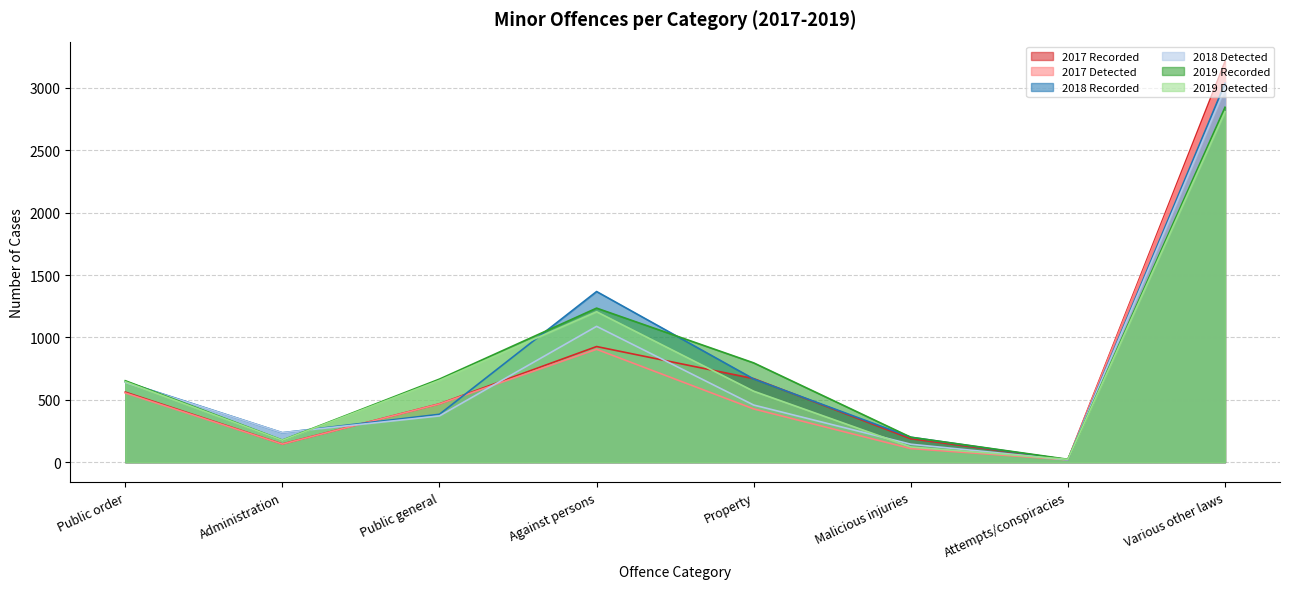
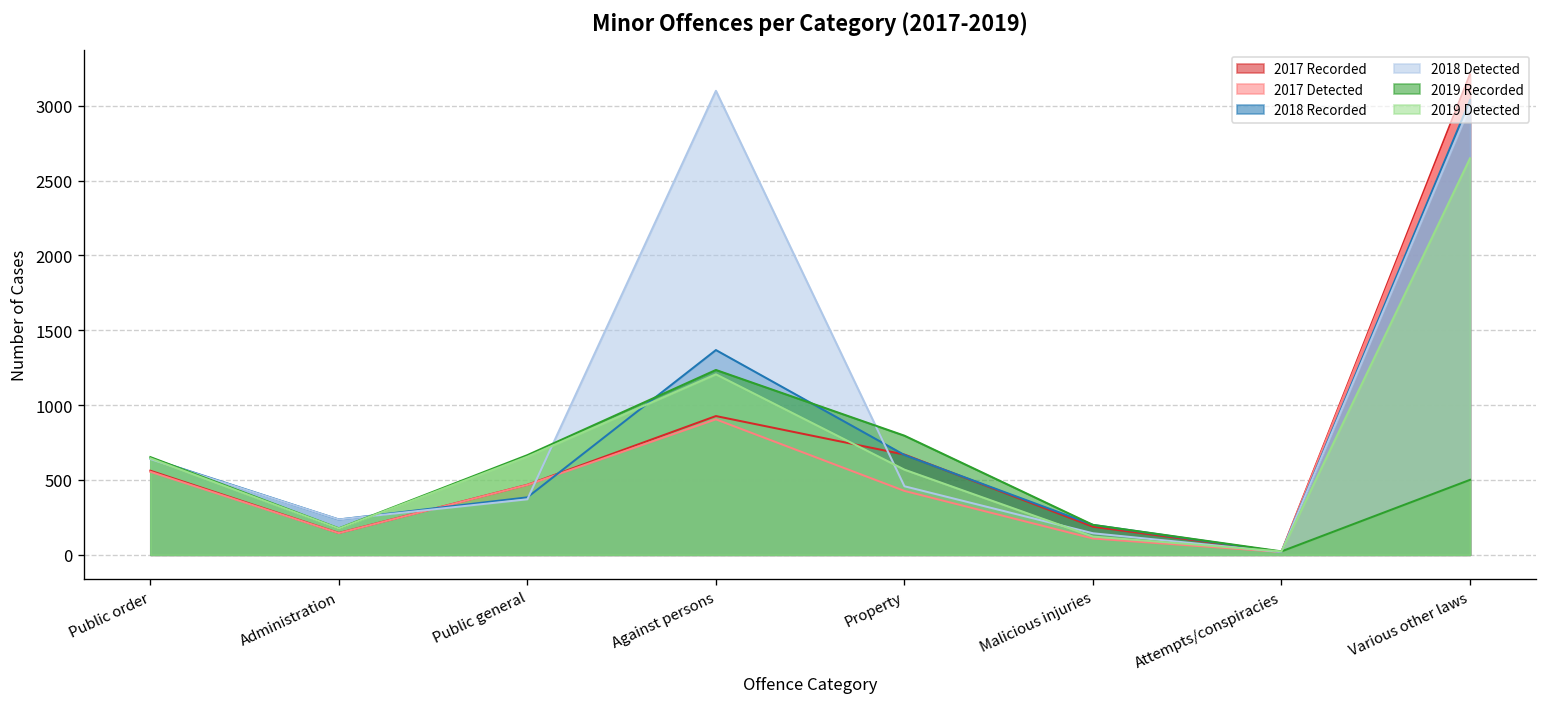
2018 Detected, Against persons: 1090 -> 3100
2019 Recorded, Various other laws: 2850 -> 500
2019 Detected, Various other laws: 2810 -> 2650
